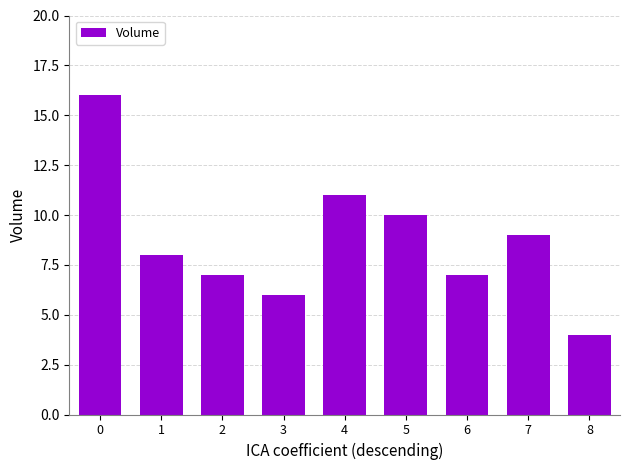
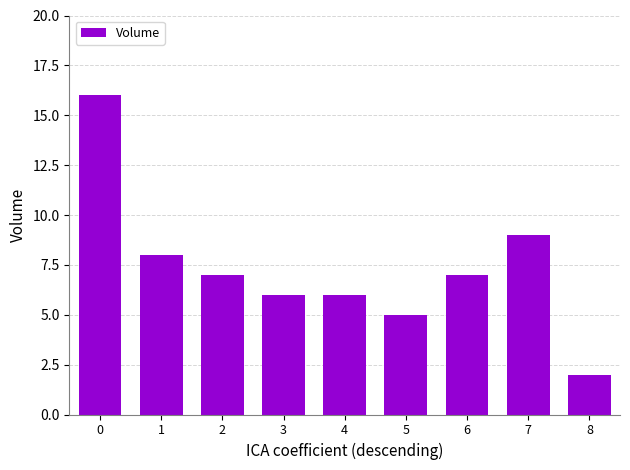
4: 11 -> 6
5: 10 -> 5
8: 4 -> 2
